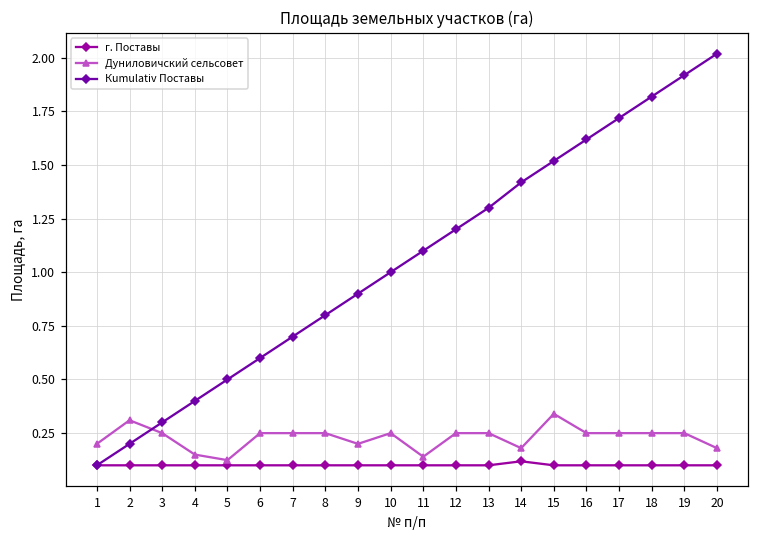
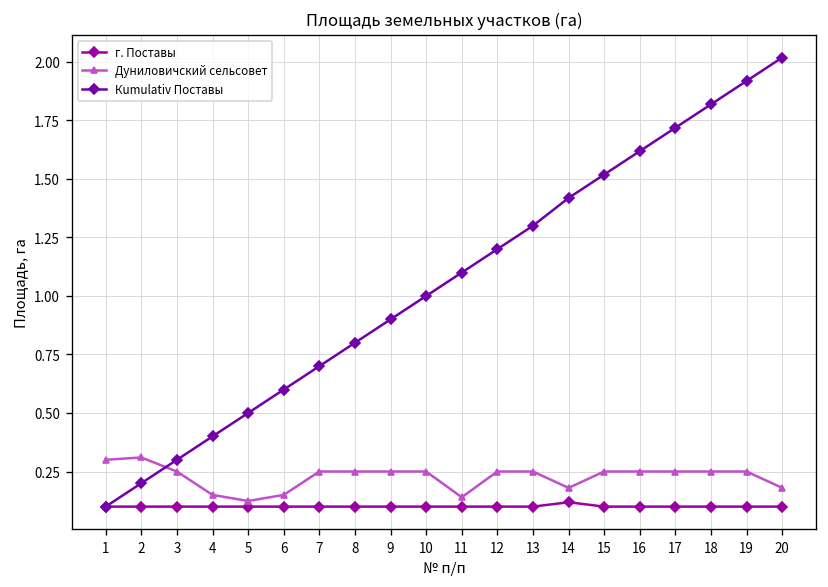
Дуниловичский сельсовет, 1: 0.2 -> 0.3
Дуниловичский сельсовет, 6: 0.25 -> 0.15
Дуниловичский сельсовет, 9: 0.20 -> 0.25
Дуниловичский сельсовет, 15: 0.34 -> 0.25
